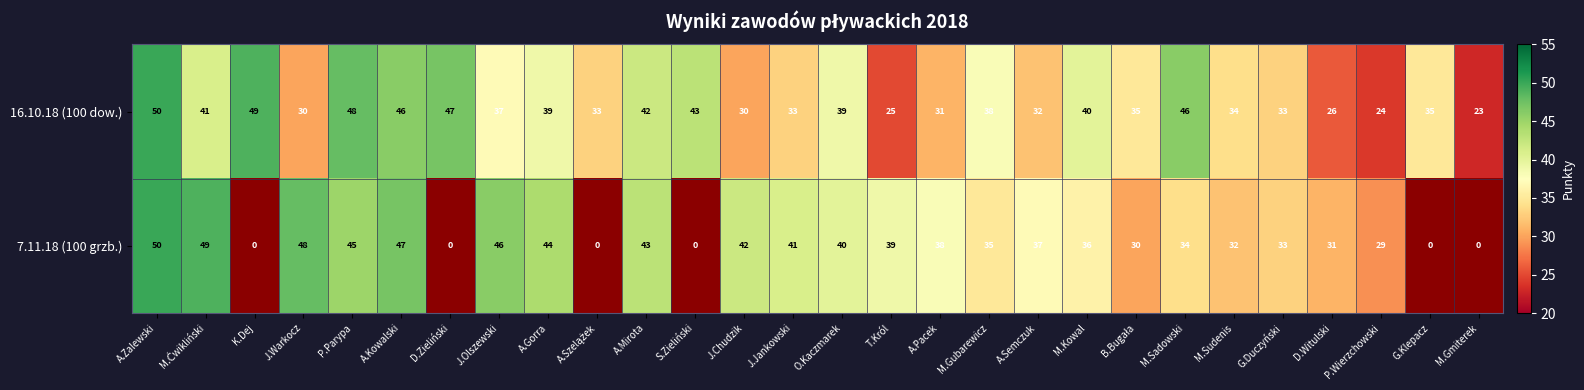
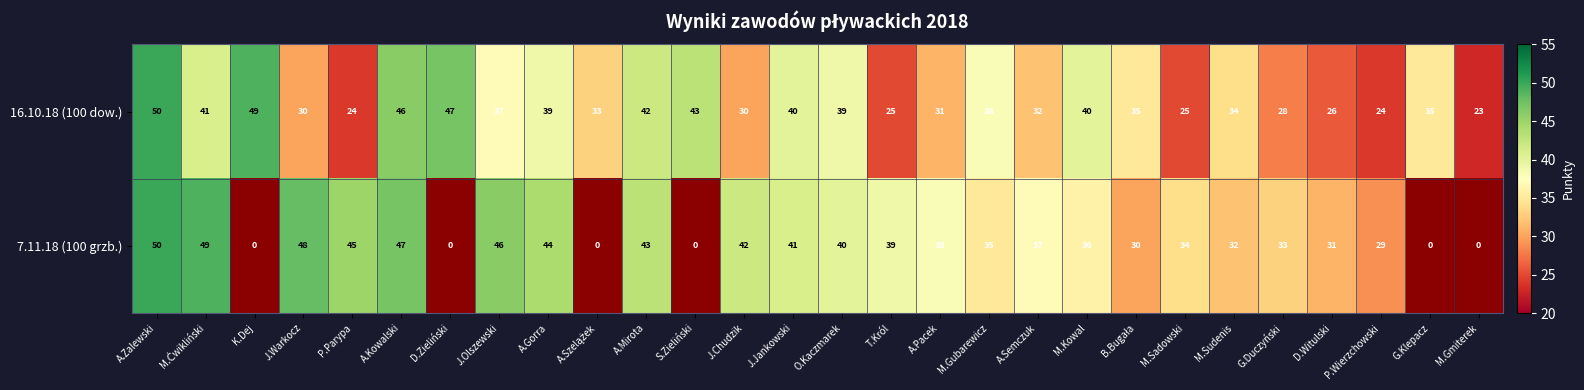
16.10.18 (100 dow.), P.Parypa: 48 -> 24
16.10.18 (100 dow.), J.Jankowski: 33 -> 40
16.10.18 (100 dow.), M.Sadowski: 46 -> 25
16.10.18 (100 dow.), G.Duczyński: 33 -> 28
